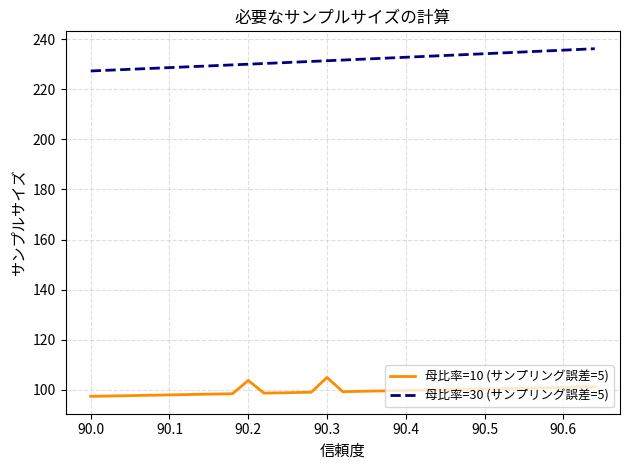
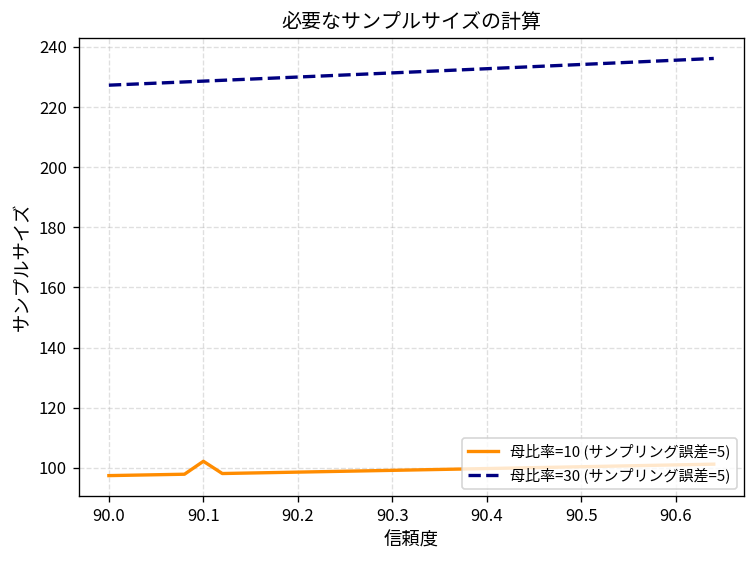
母比率=10 (サンプリング誤差=5), 90.1: 98 -> 102
母比率=10 (サンプリング誤差=5), 90.2: 104 -> 99
母比率=10 (サンプリング誤差=5), 90.3: 105 -> 99
